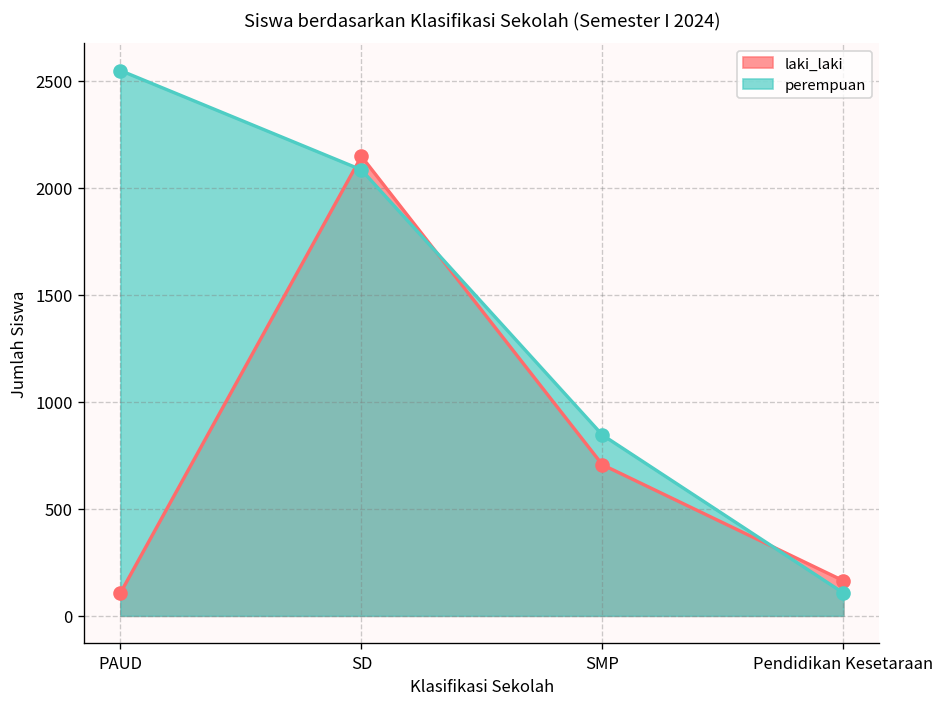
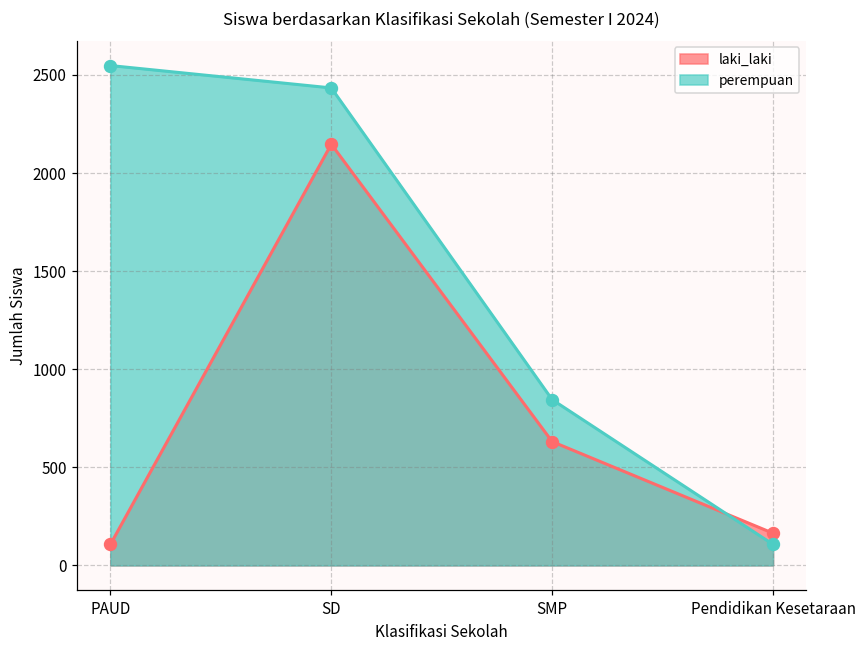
perempuan, SD: 2080 -> 2430
laki_laki, SMP: 710 -> 630
